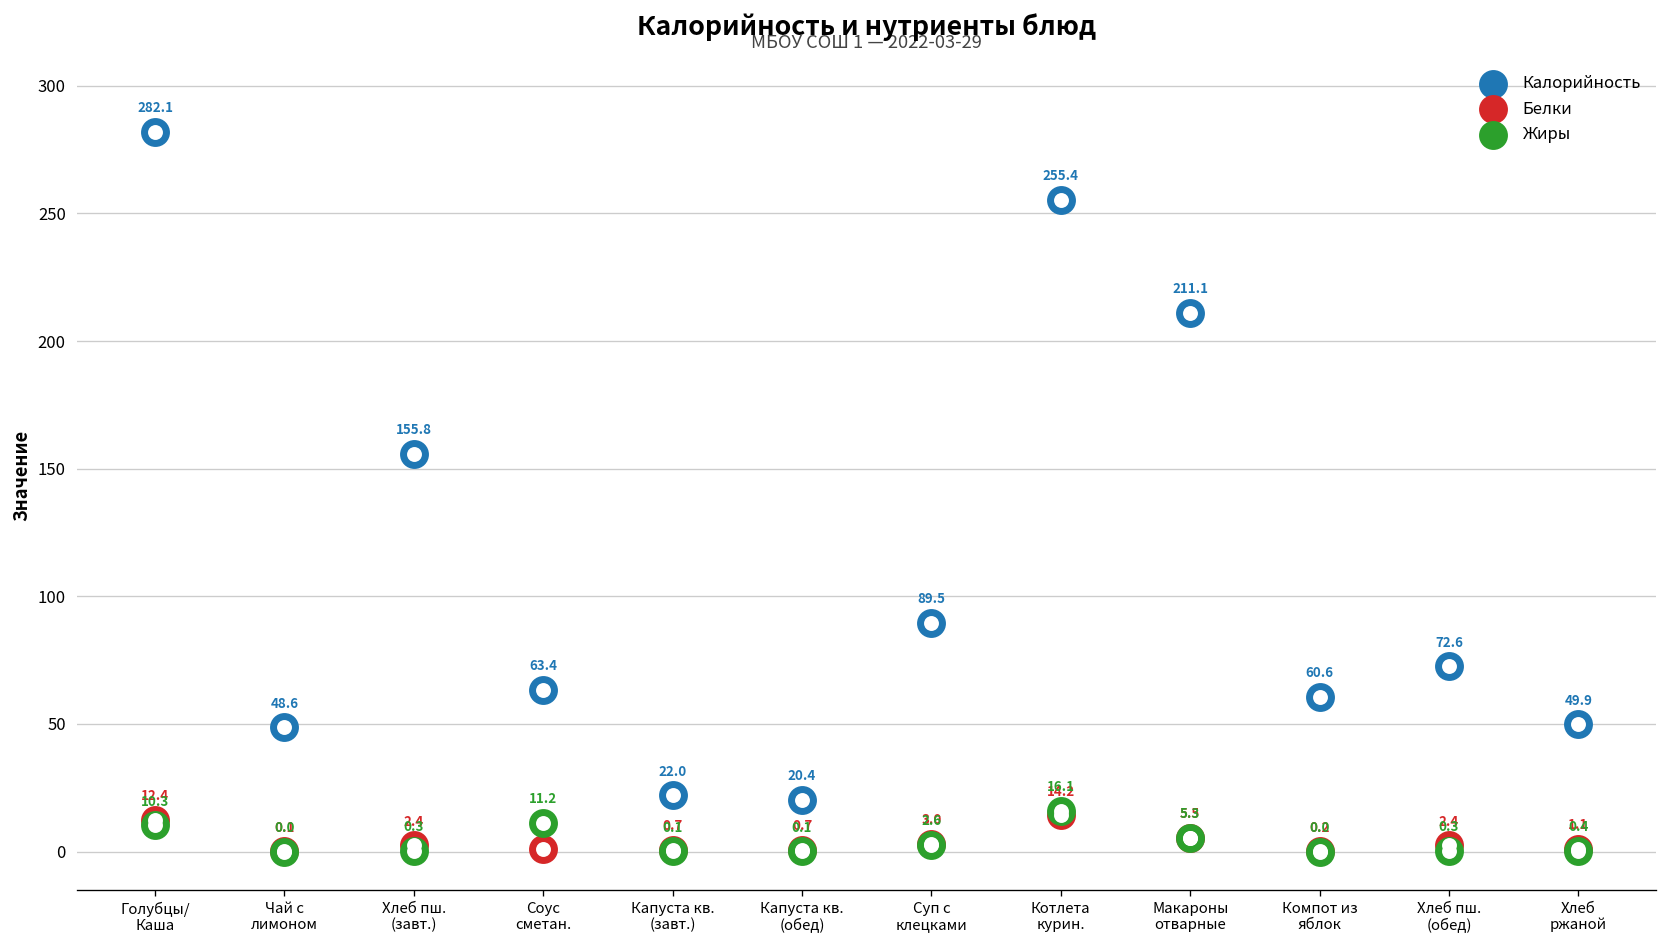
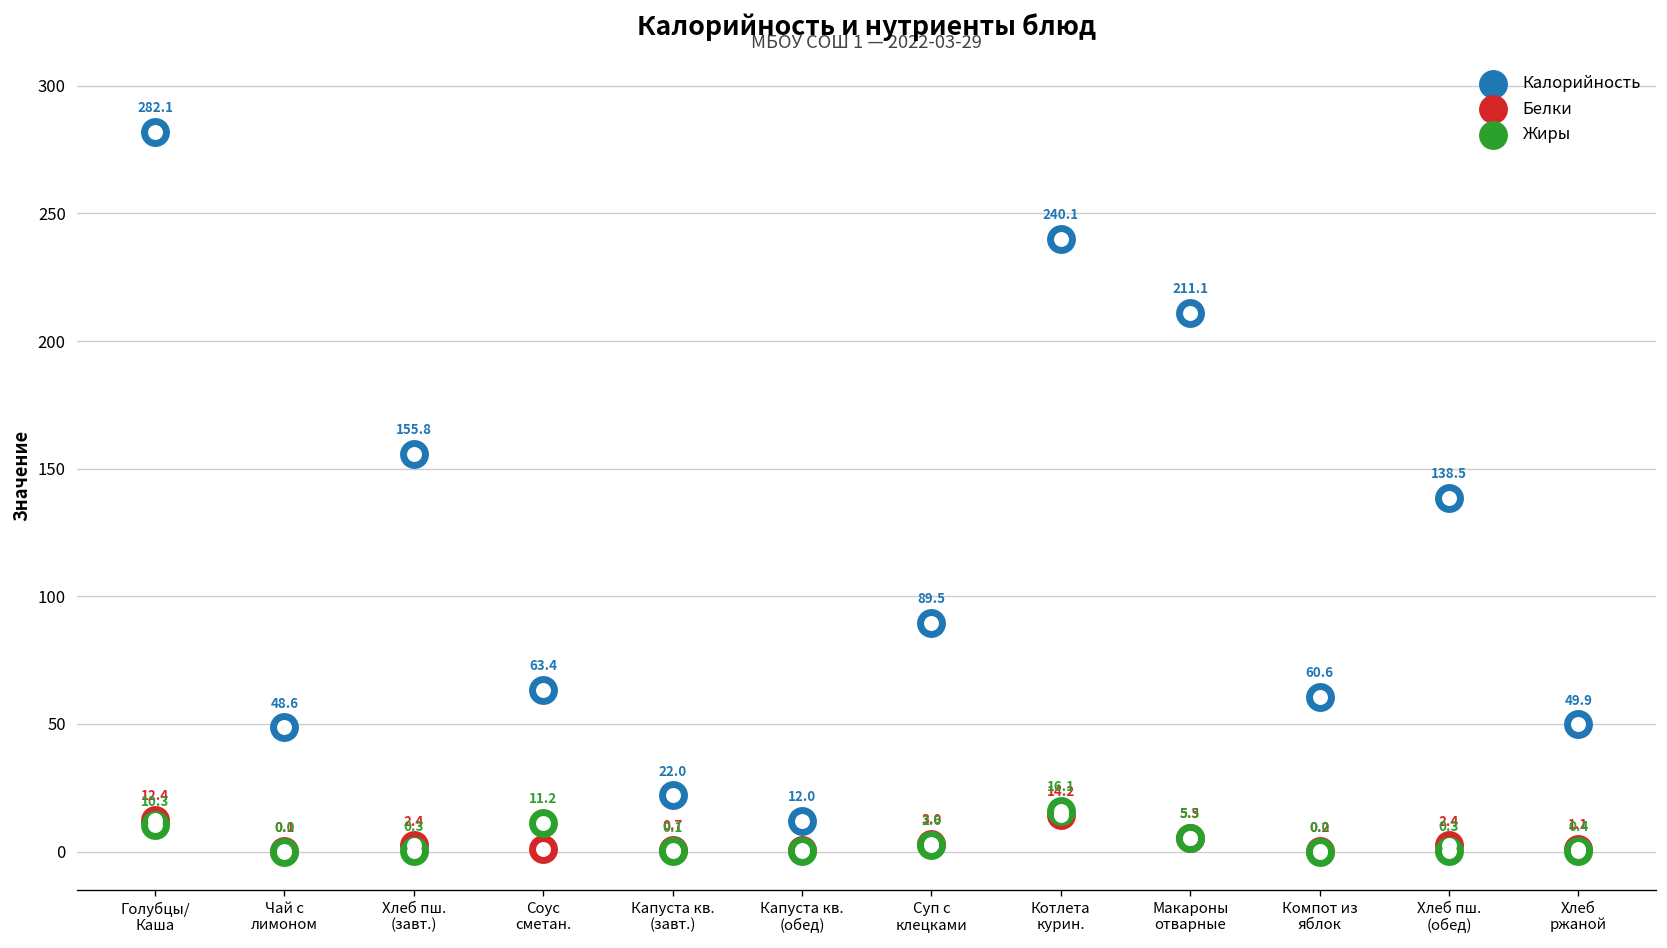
Калорийность, Капуста кв. (обед): 20.4 -> 12.0
Калорийность, Котлета курин.: 255.4 -> 240.1
Калорийность, Хлеб пш. (обед): 72.6 -> 138.5
